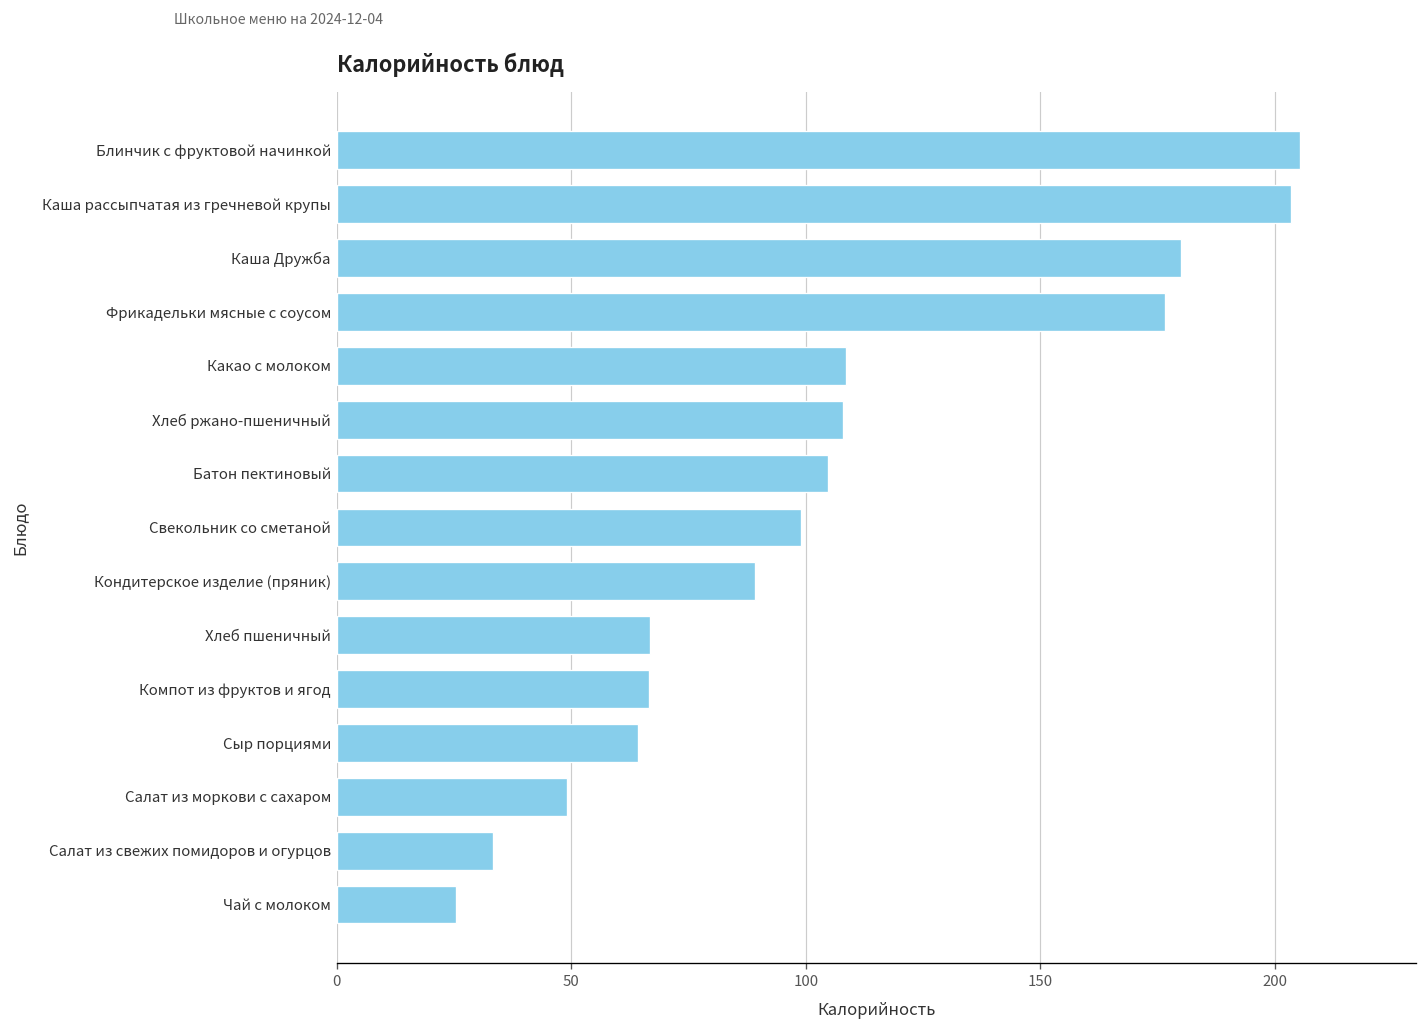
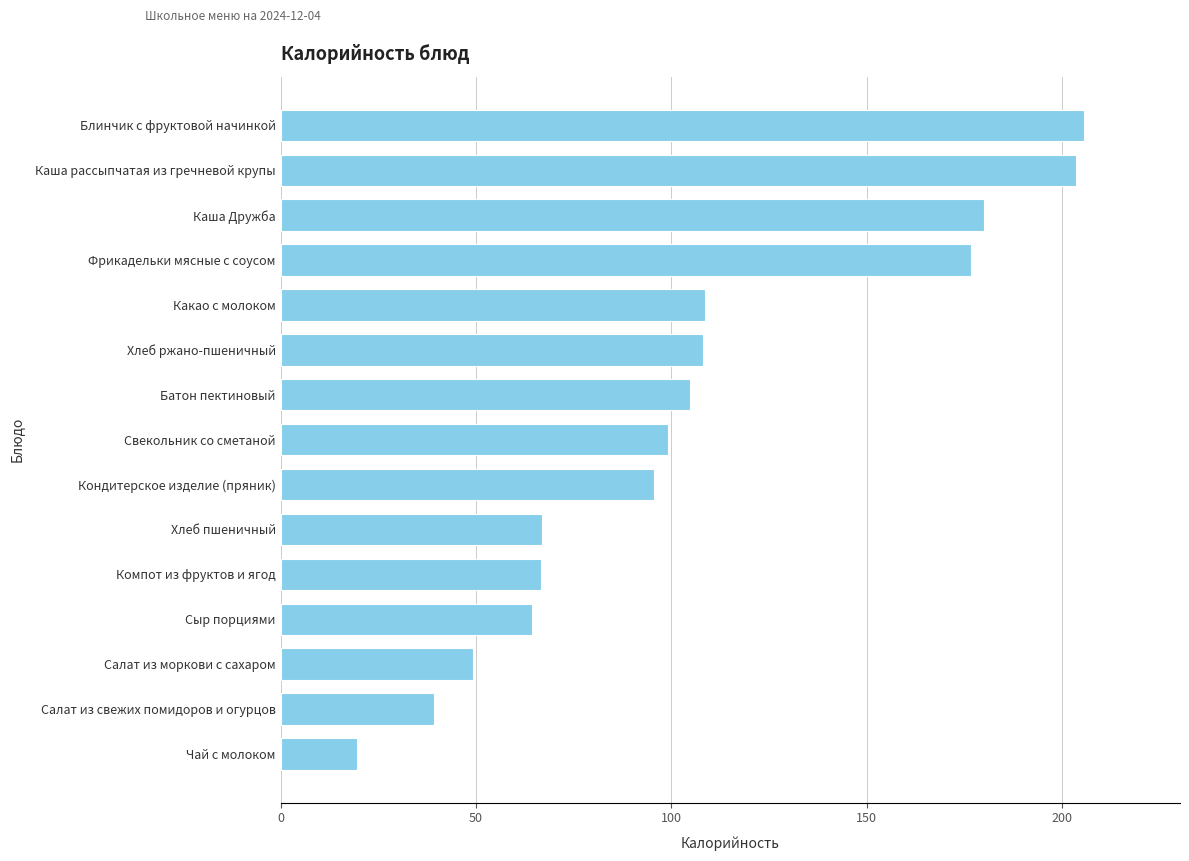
Кондитерское изделие (пряник): 89 -> 95
Салат из свежих помидоров и огурцов: 33 -> 39
Чай с молоком: 26 -> 20
